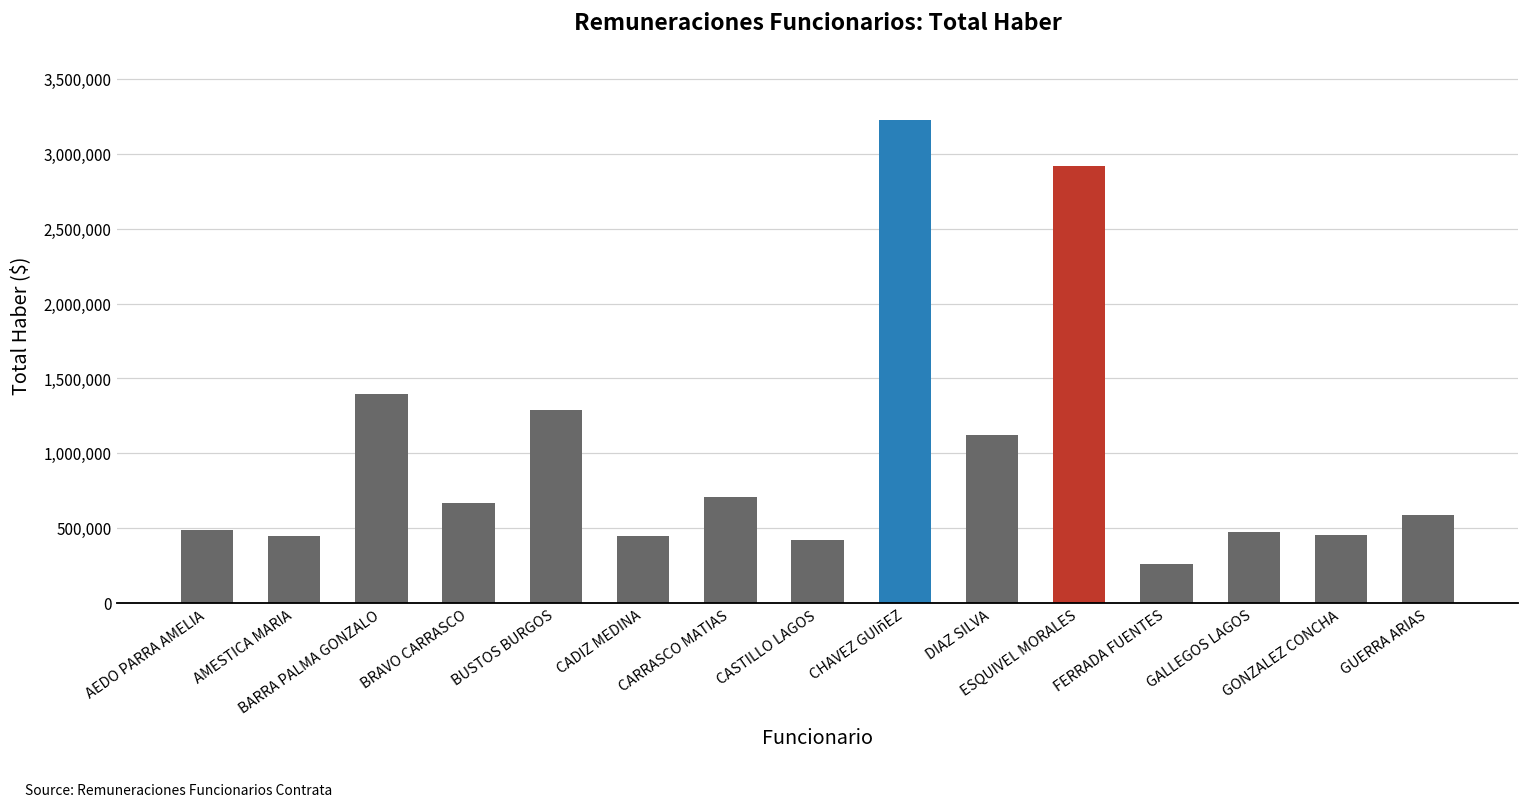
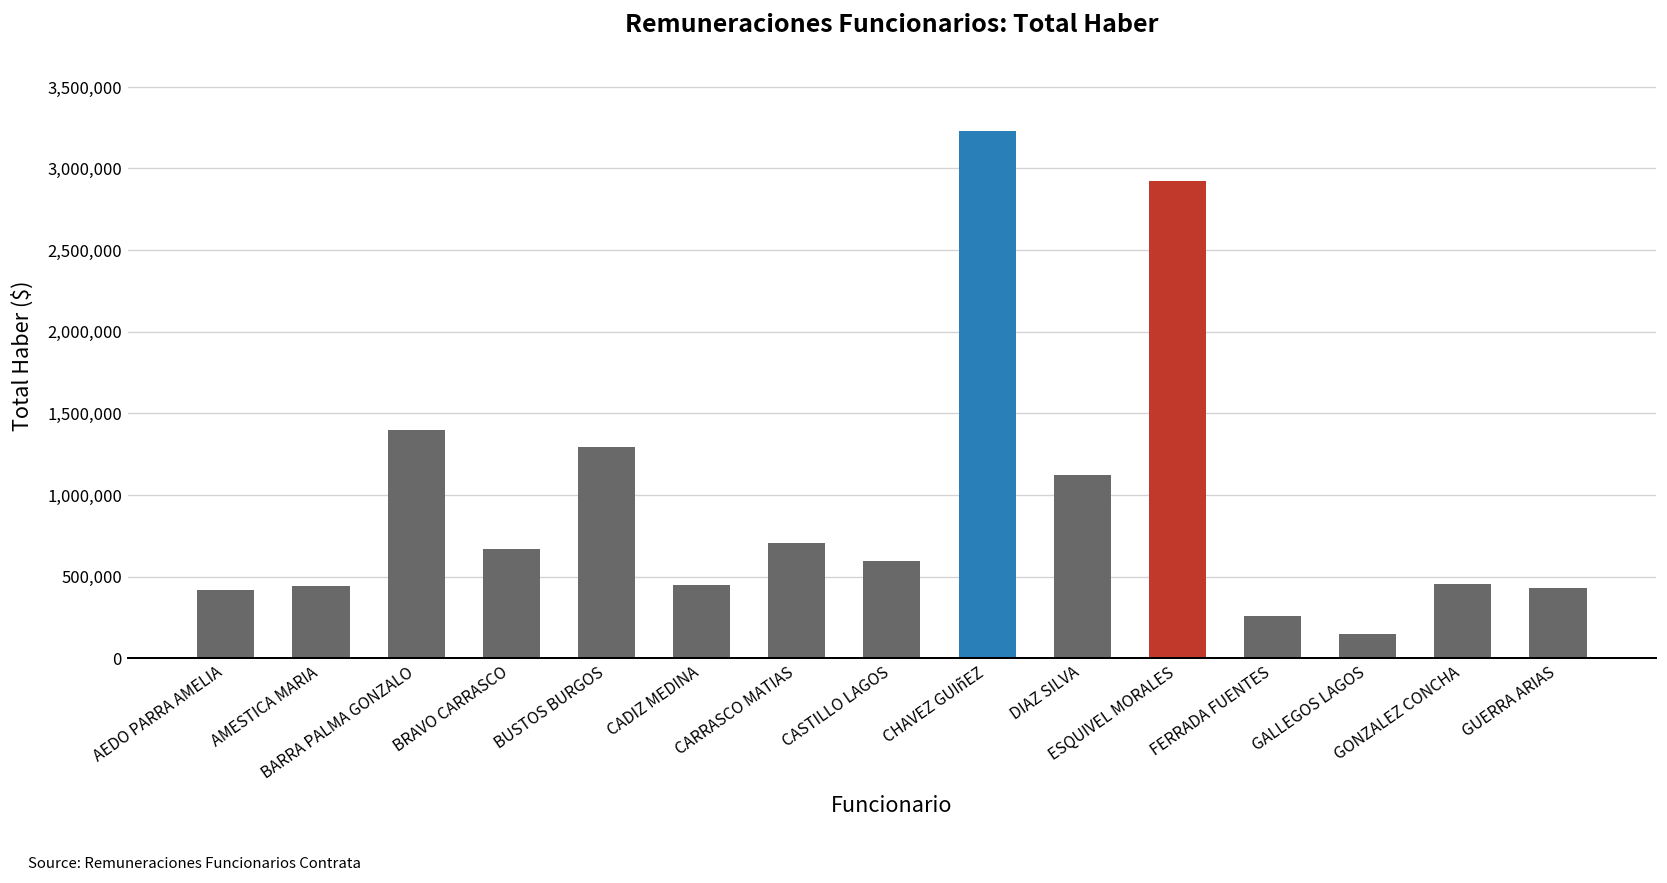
AEDO PARRA AMELIA: 490,000 -> 420,000
CASTILLO LAGOS: 420,000 -> 600,000
GALLEGOS LAGOS: 470,000 -> 150,000
GUERRA ARIAS: 590,000 -> 430,000
